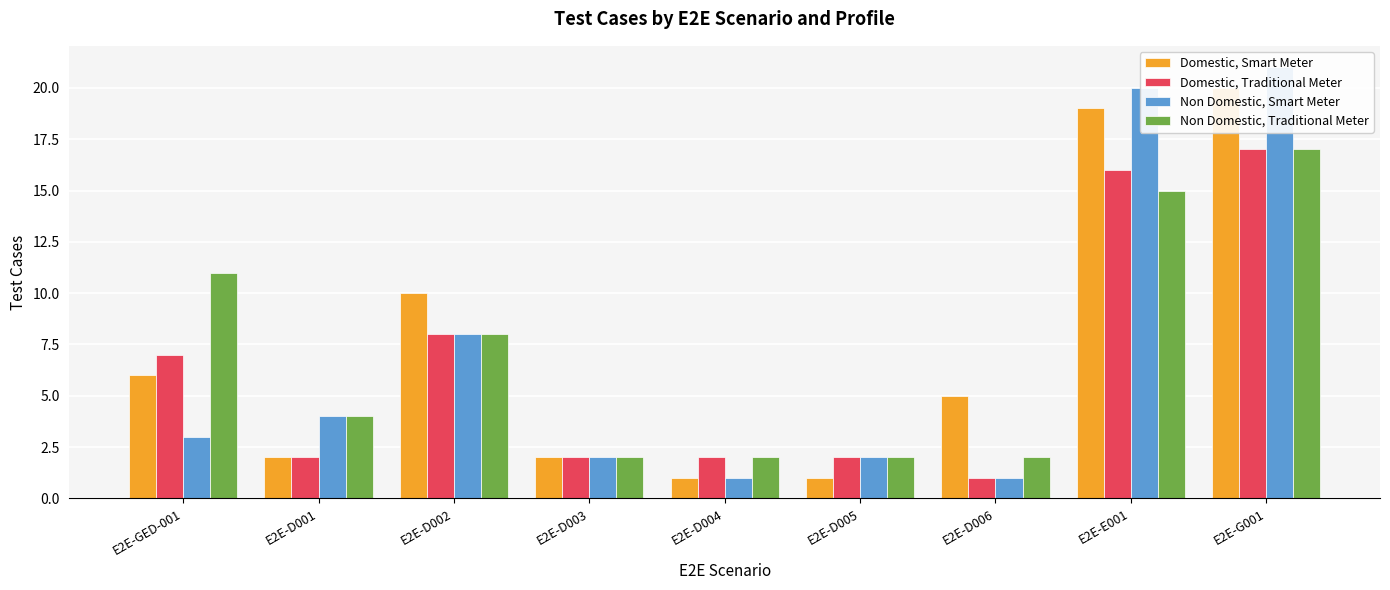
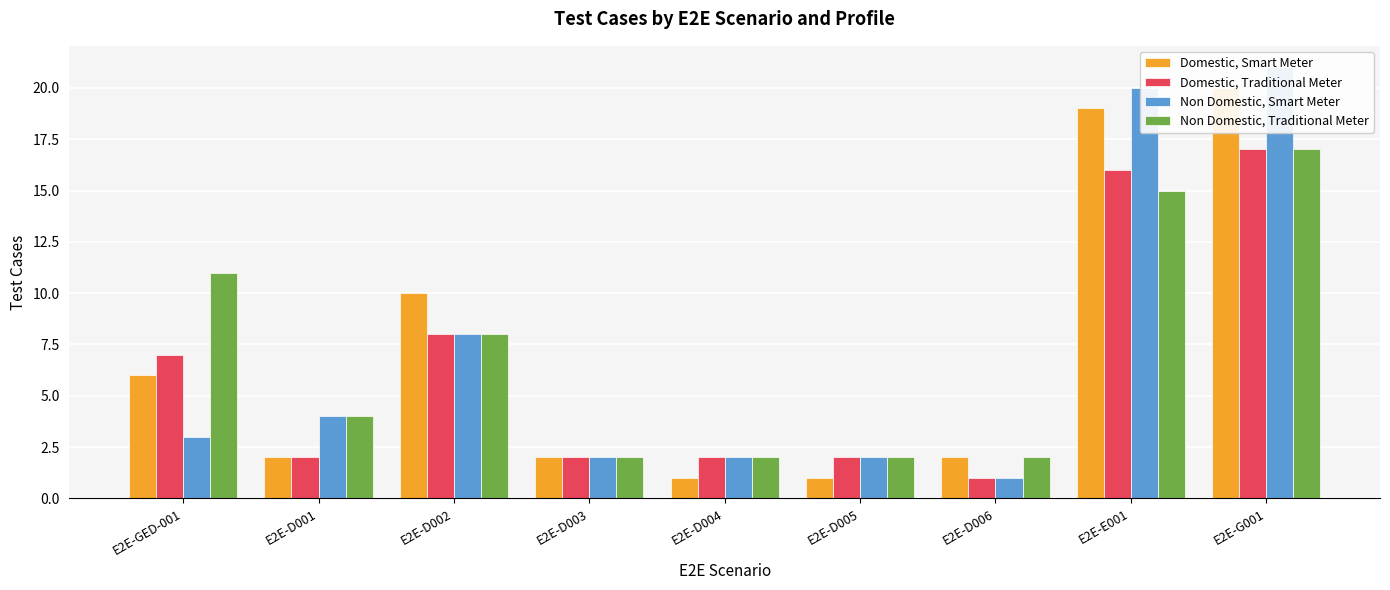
Non Domestic, Smart Meter, E2E-D004: 1 -> 2
Domestic, Smart Meter, E2E-D006: 5 -> 2
